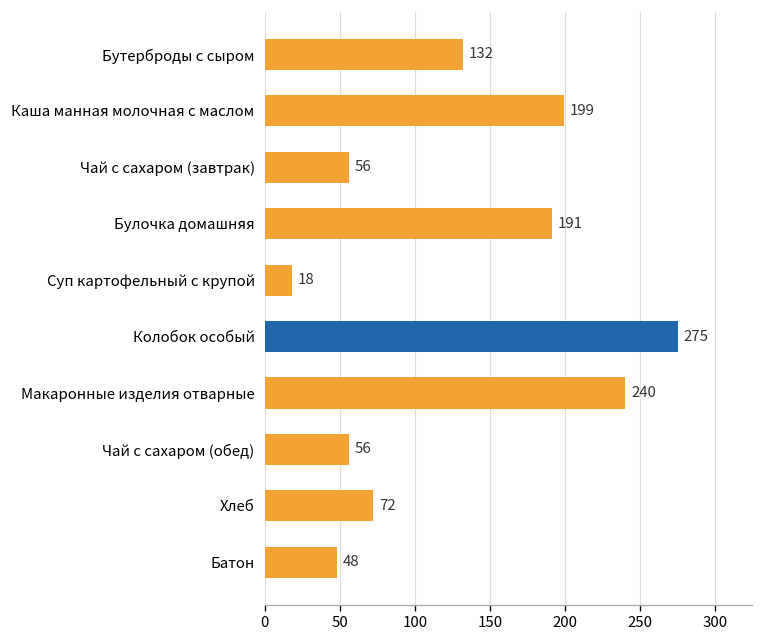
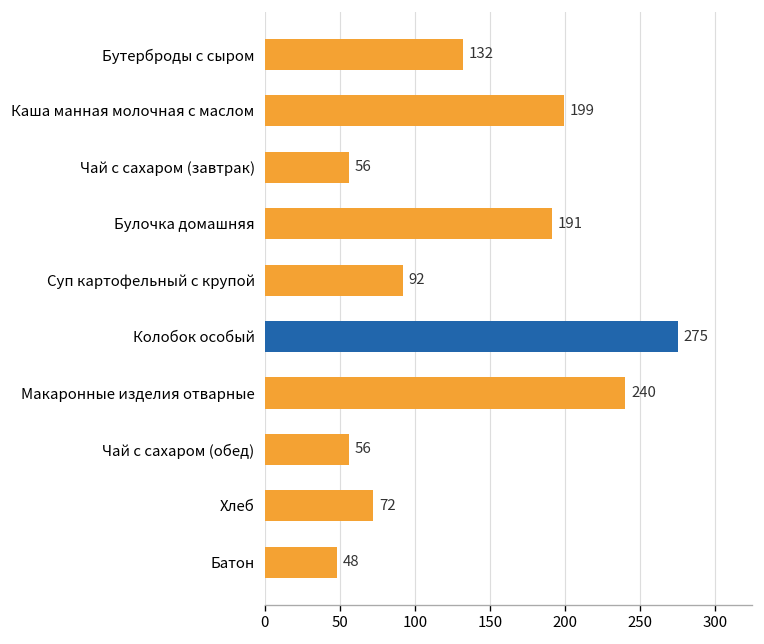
Суп картофельный с крупой: 18 -> 92
